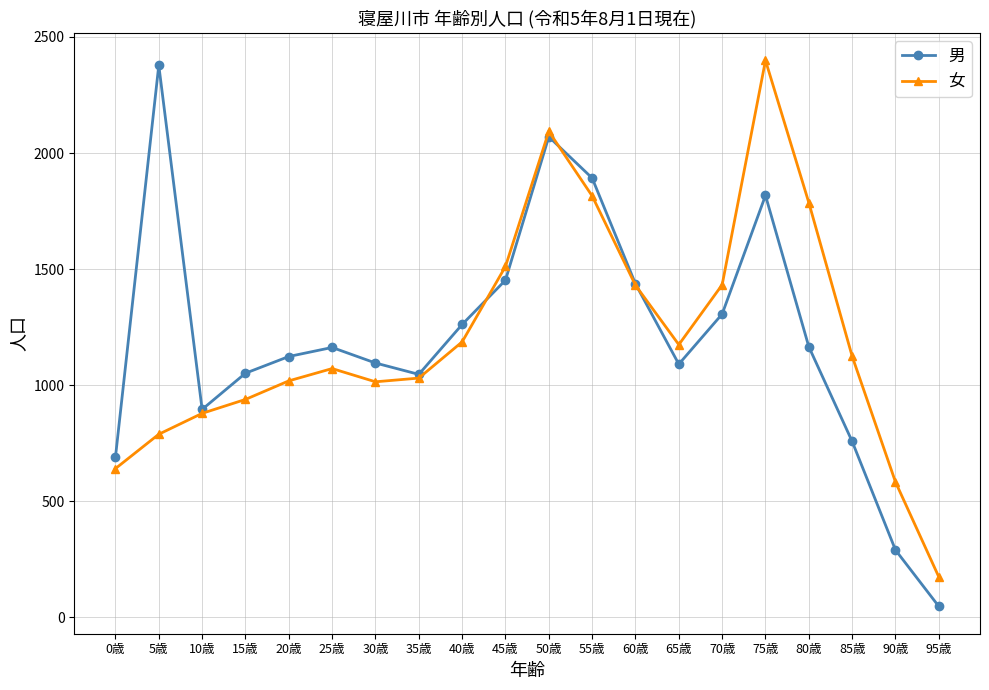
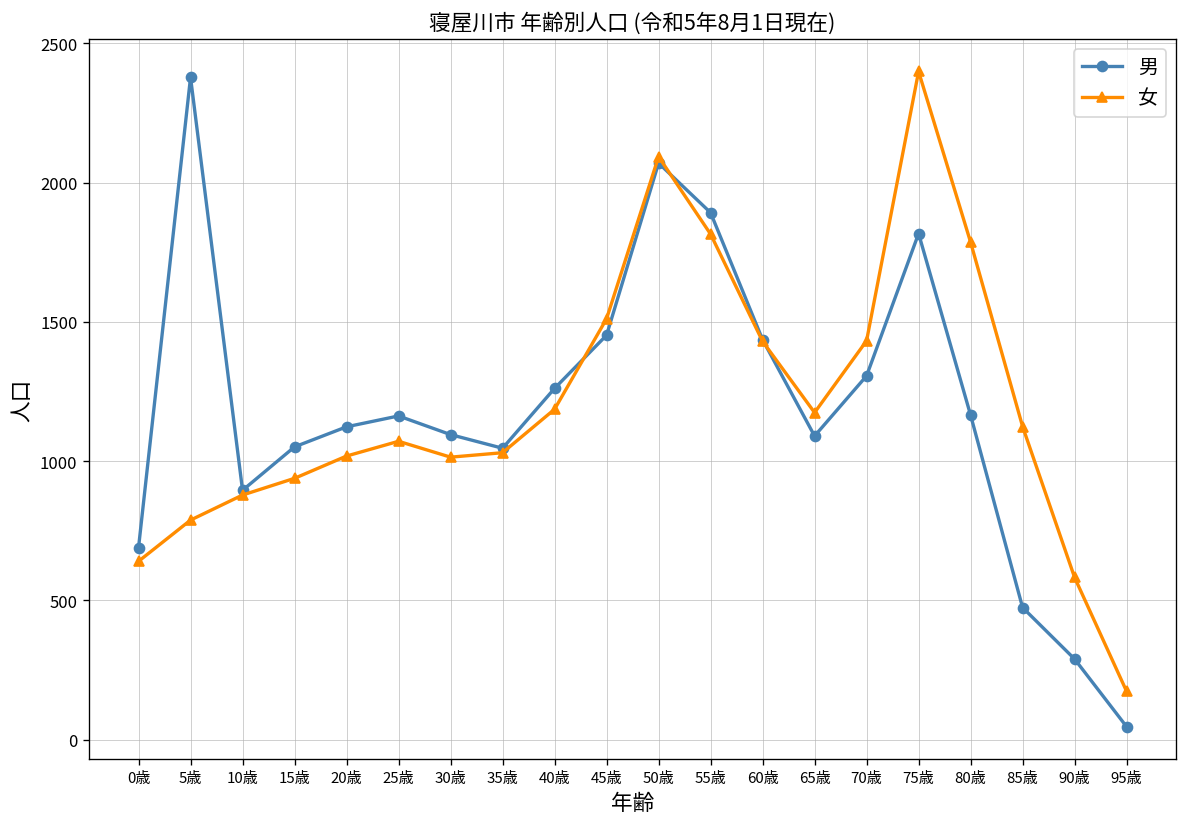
男, 85歳: 760 -> 470
